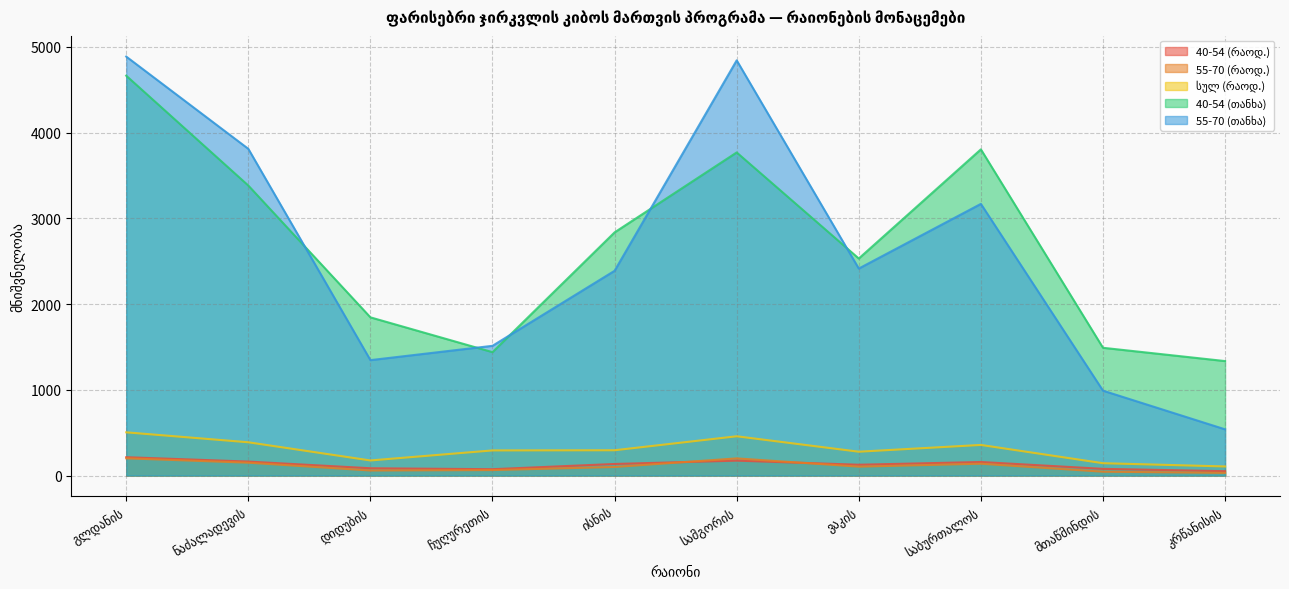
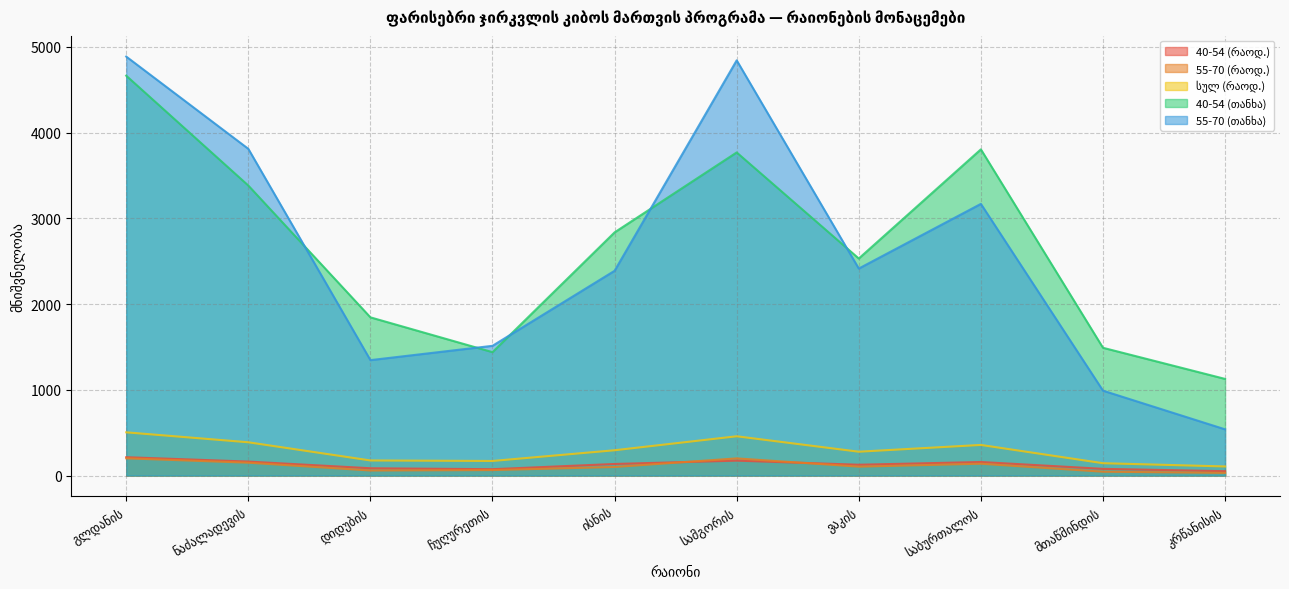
სულ (რაოდ.), ჩუღურეთის: 300 -> 200
40-54 (თანხა), კრწანისის: 1300 -> 1100
